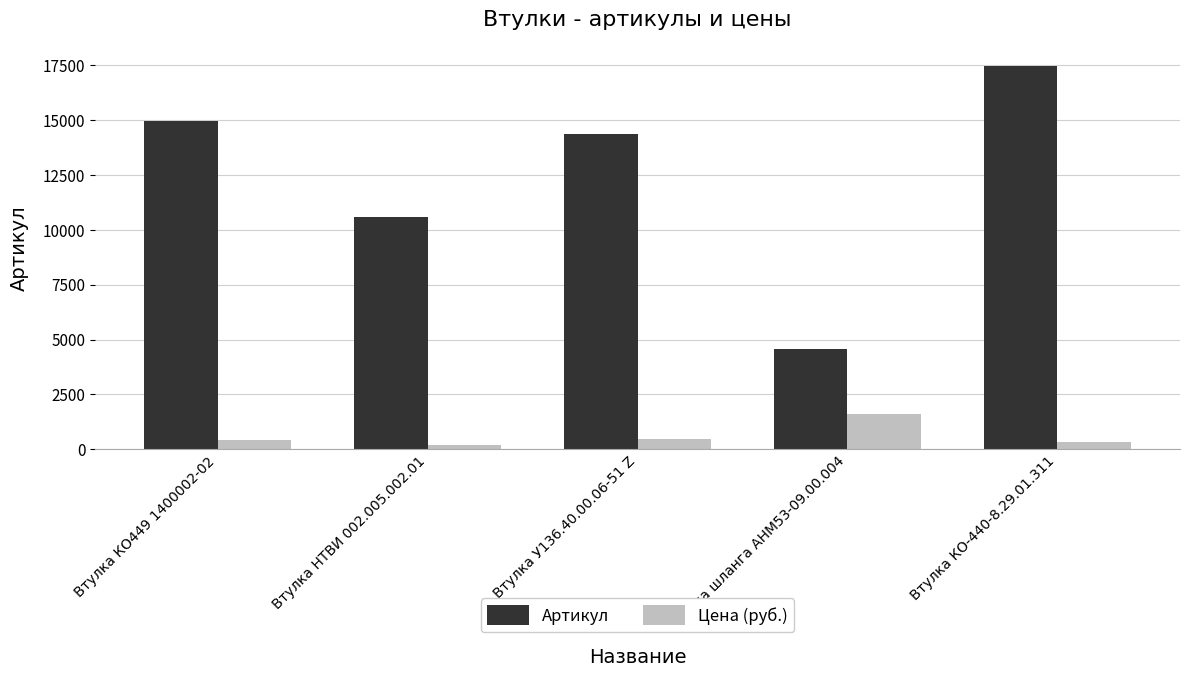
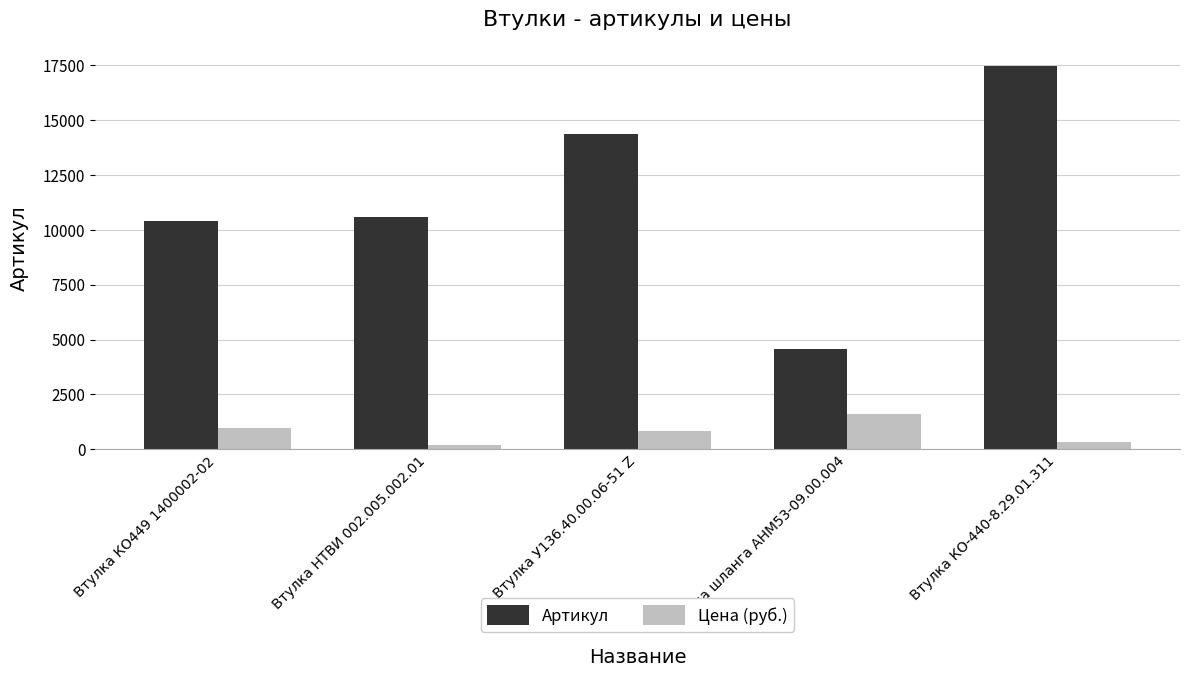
Артикул, Втулка КО449 1400002-02: 15000 -> 10400
Цена (руб.), Втулка КО449 1400002-02: 400 -> 1000
Цена (руб.), Втулка У136.40.00.06-51 Z: 400 -> 900
